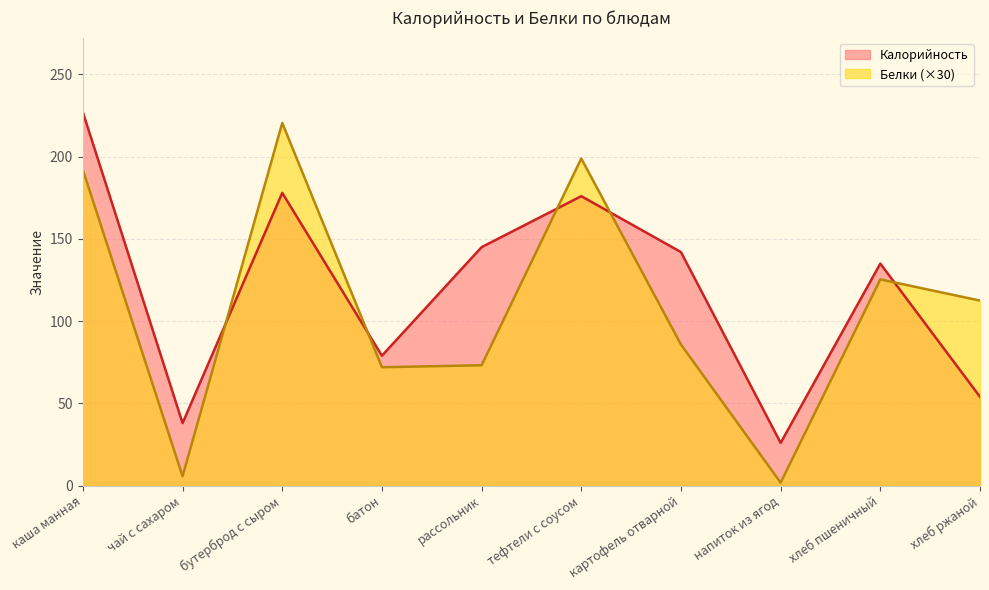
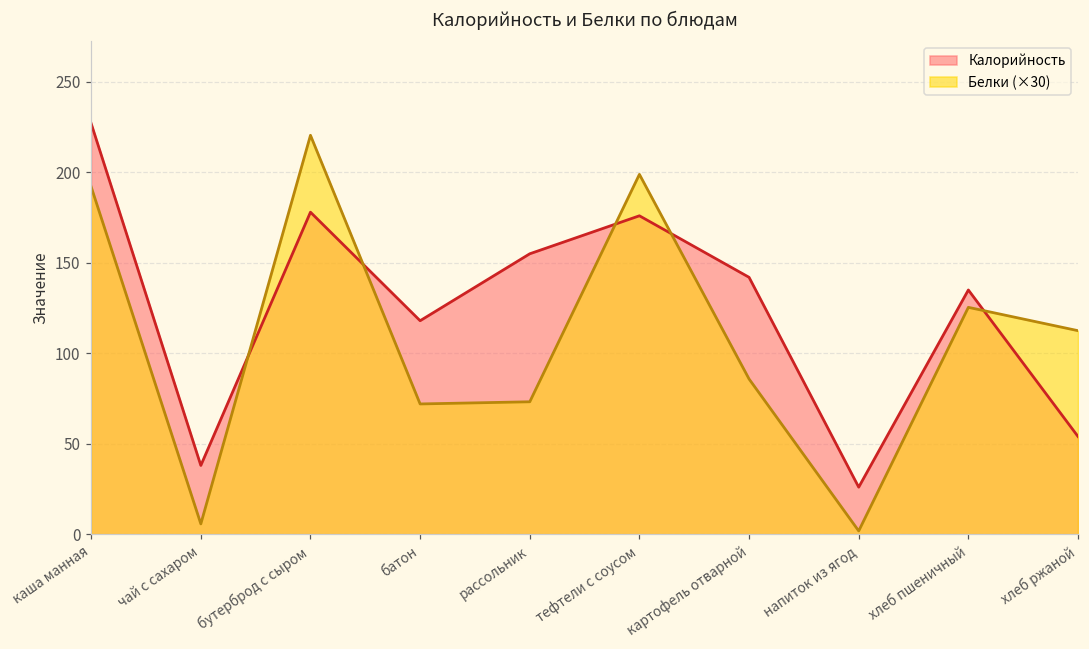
Калорийность, батон: 79 -> 118
Калорийность, рассольник: 145 -> 155
